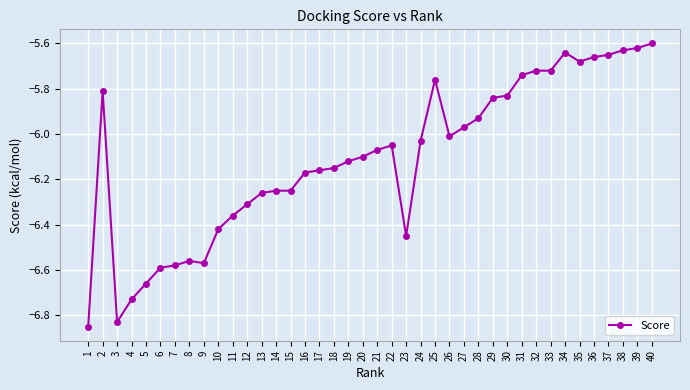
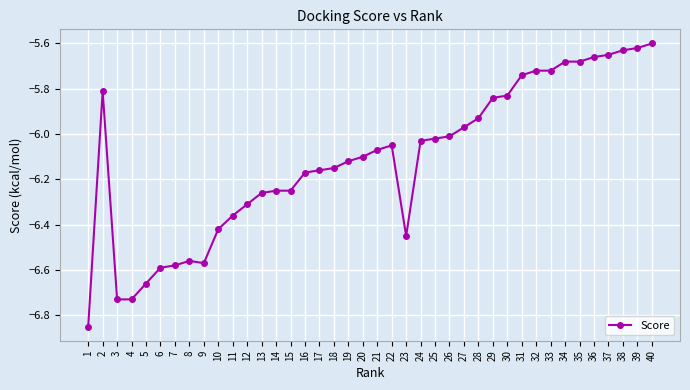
3: -6.83 -> -6.73
25: -5.76 -> -6.02
34: -5.64 -> -5.68
